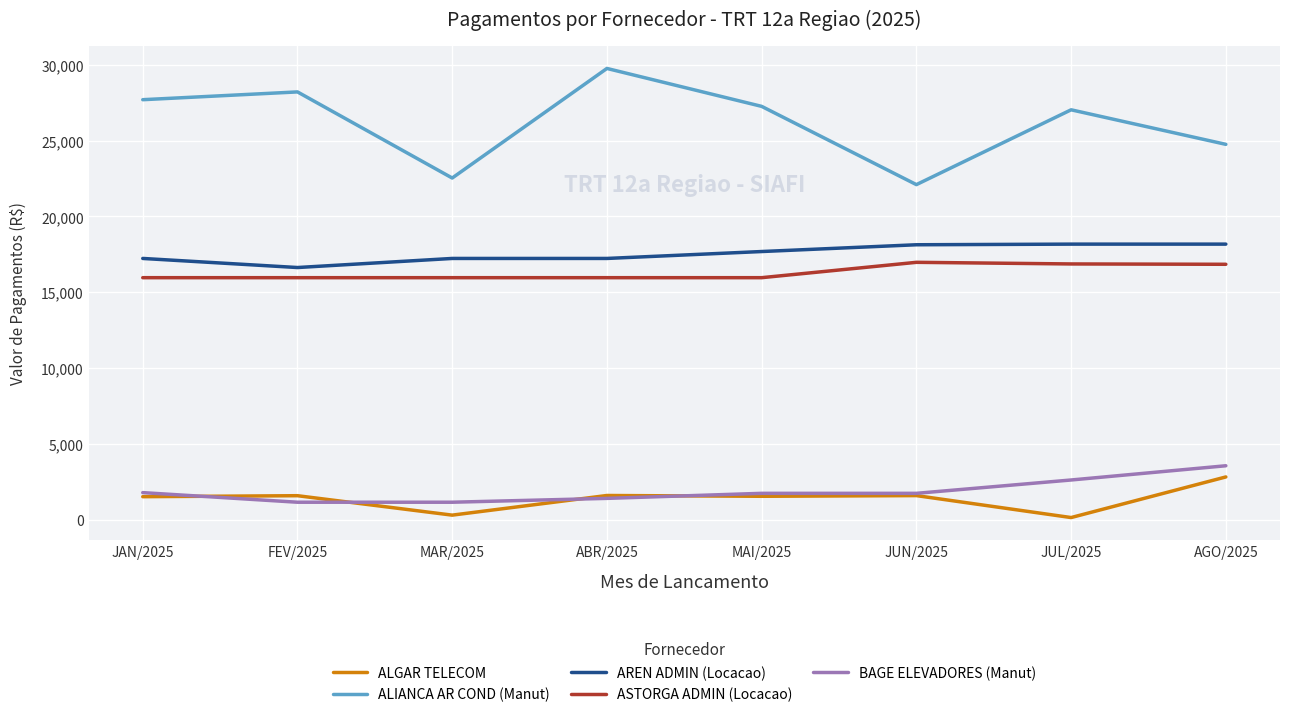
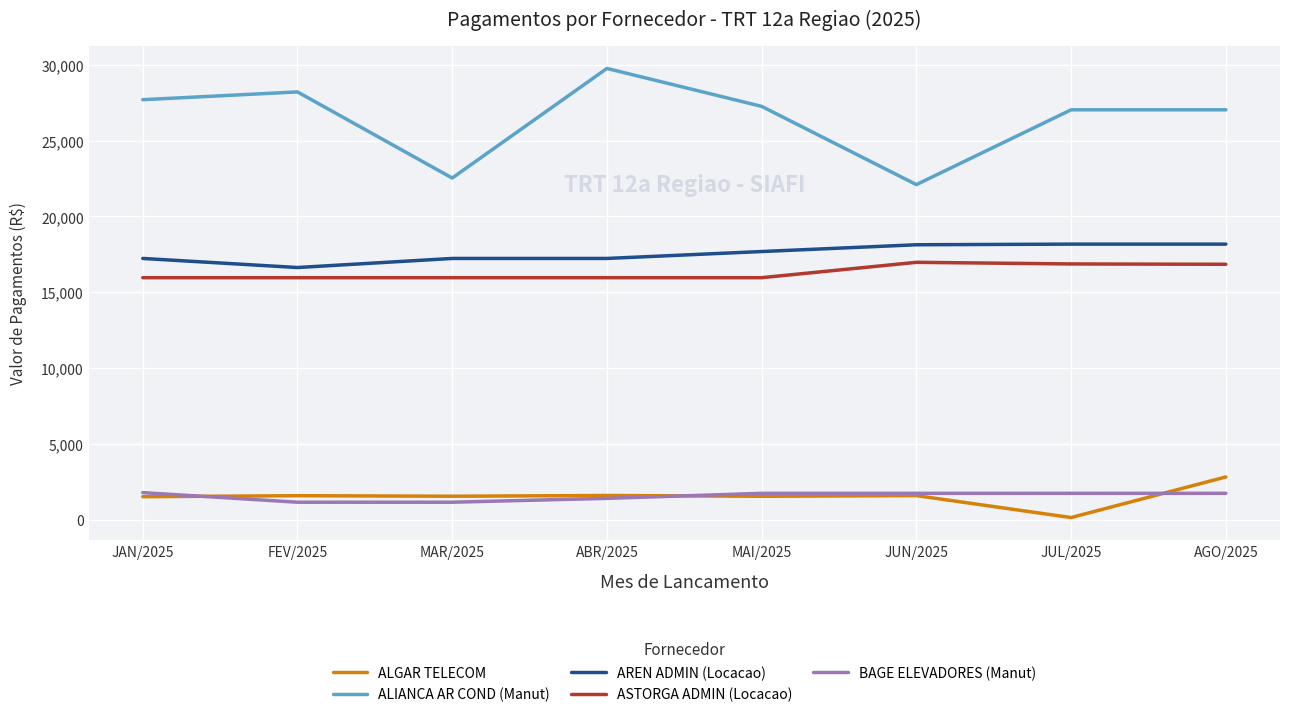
ALGAR TELECOM, MAR/2025: 300 -> 1,600
BAGE ELEVADORES (Manut), JUL/2025: 2,600 -> 1,700
ALIANCA AR COND (Manut), AGO/2025: 24,700 -> 27,000
BAGE ELEVADORES (Manut), AGO/2025: 3,600 -> 1,700
